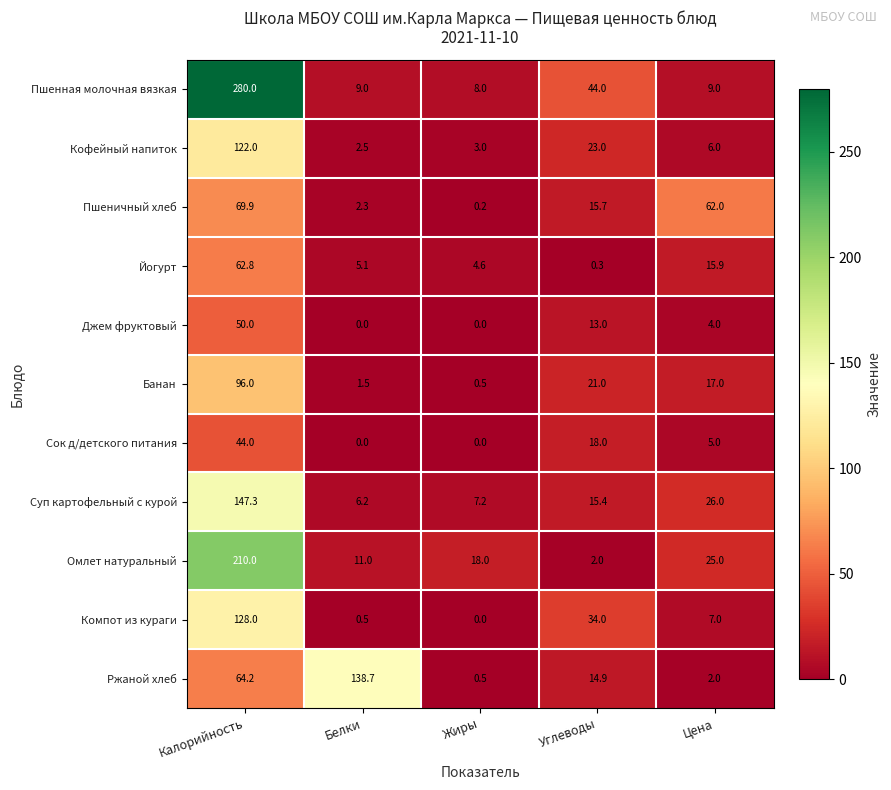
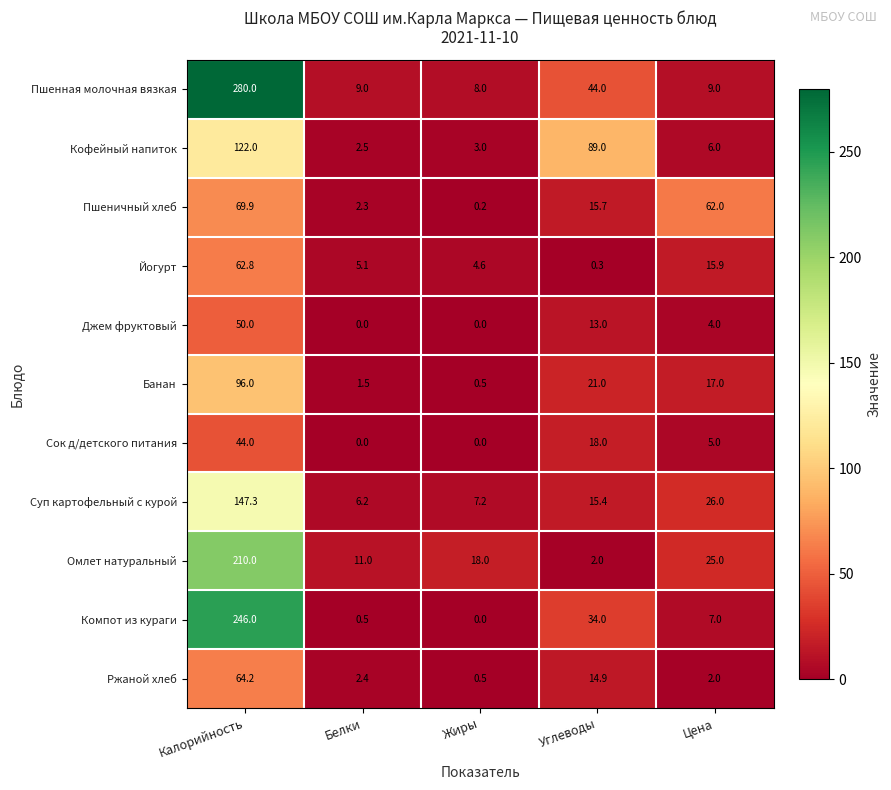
Кофейный напиток, Углеводы: 23.0 -> 89.0
Компот из кураги, Калорийность: 128.0 -> 246.0
Ржаной хлеб, Белки: 138.7 -> 2.4
